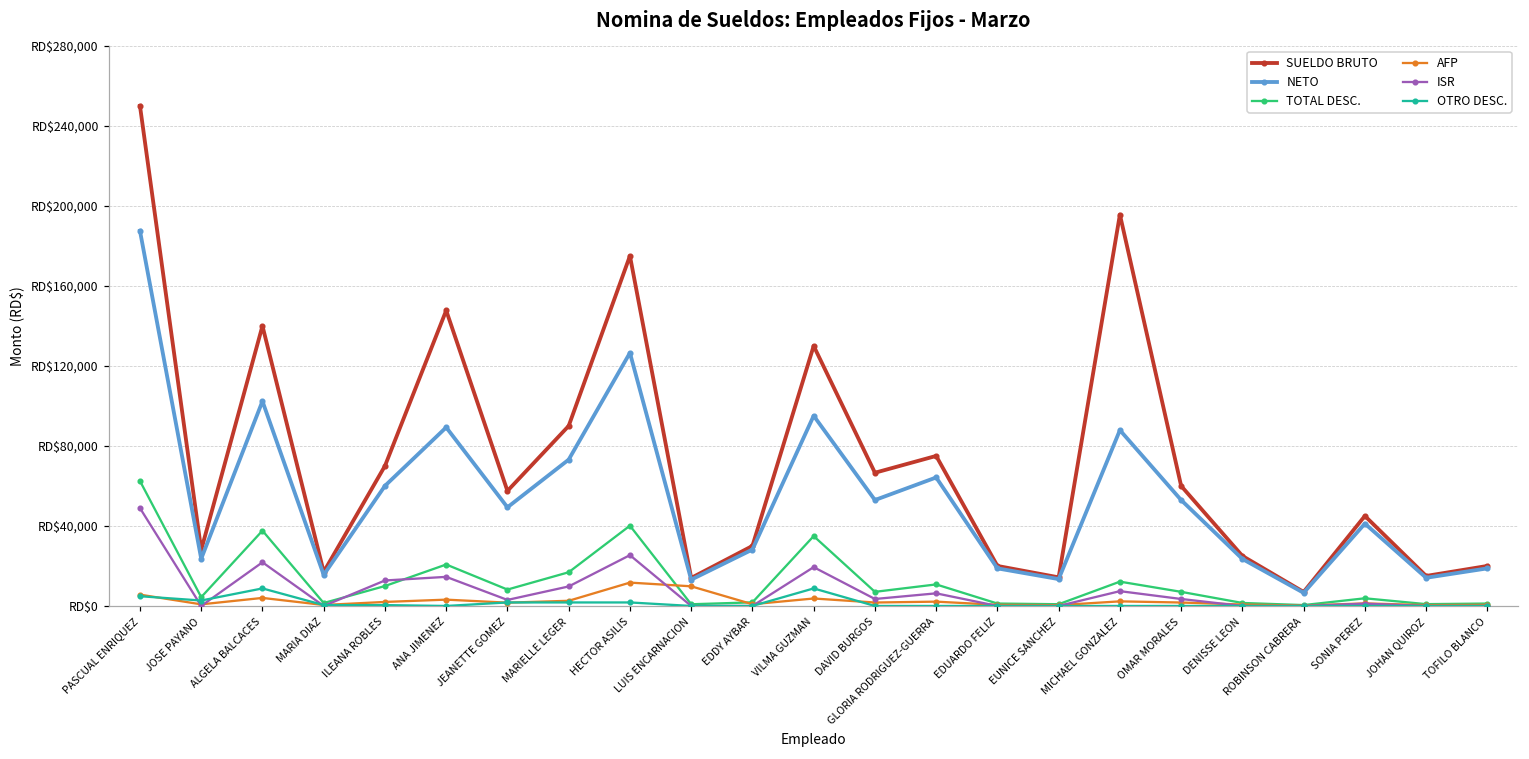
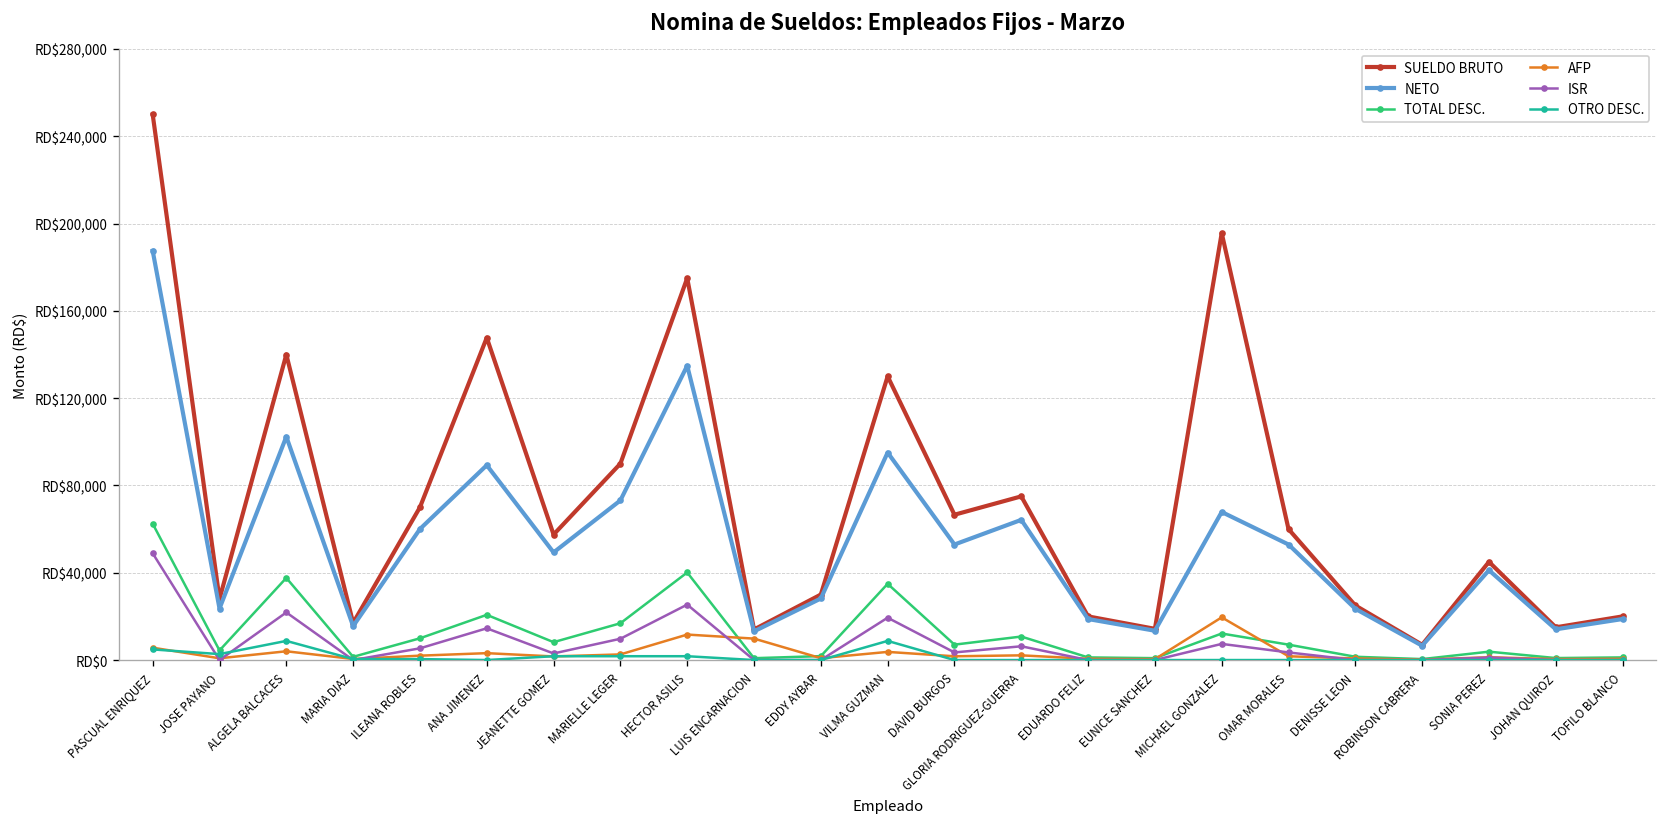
ISR, ILEANA ROBLES: RD$13,000 -> RD$5,000
NETO, HECTOR ASILIS: RD$127,000 -> RD$135,000
NETO, MICHAEL GONZALEZ: RD$88,000 -> RD$68,000
AFP, MICHAEL GONZALEZ: RD$2,000 -> RD$20,000
